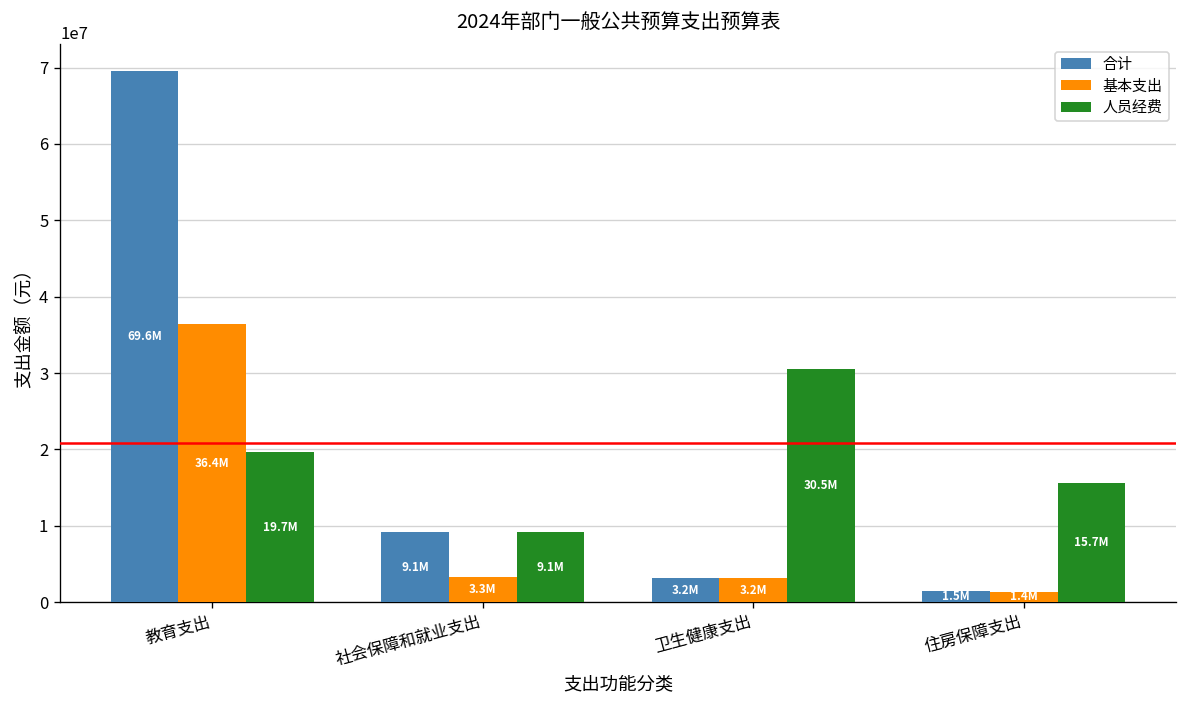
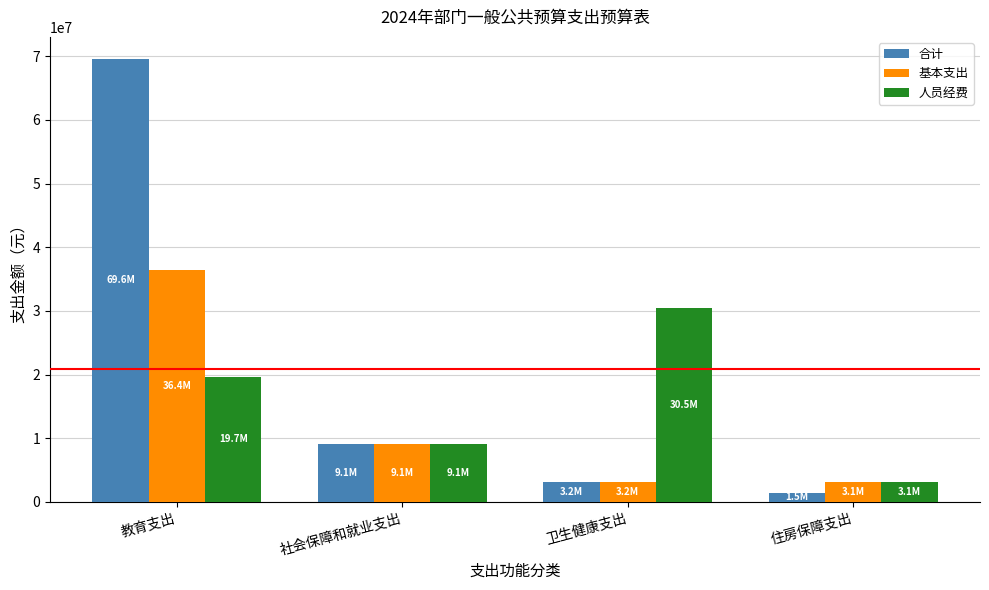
基本支出, 社会保障和就业支出: 3.3M -> 9.1M
基本支出, 住房保障支出: 1.4M -> 3.1M
人员经费, 住房保障支出: 15.7M -> 3.1M
